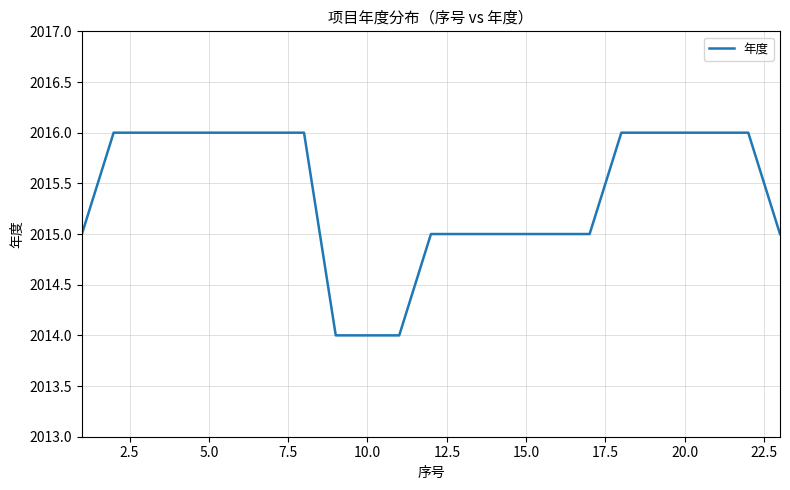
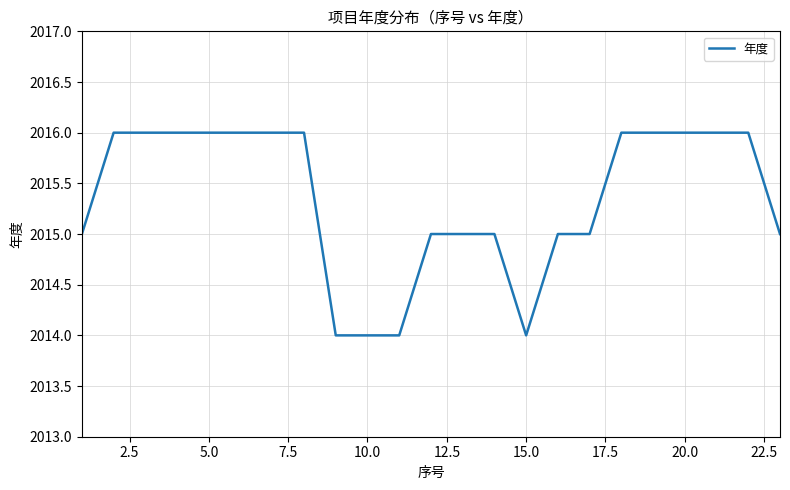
15.0: 2015 -> 2014
